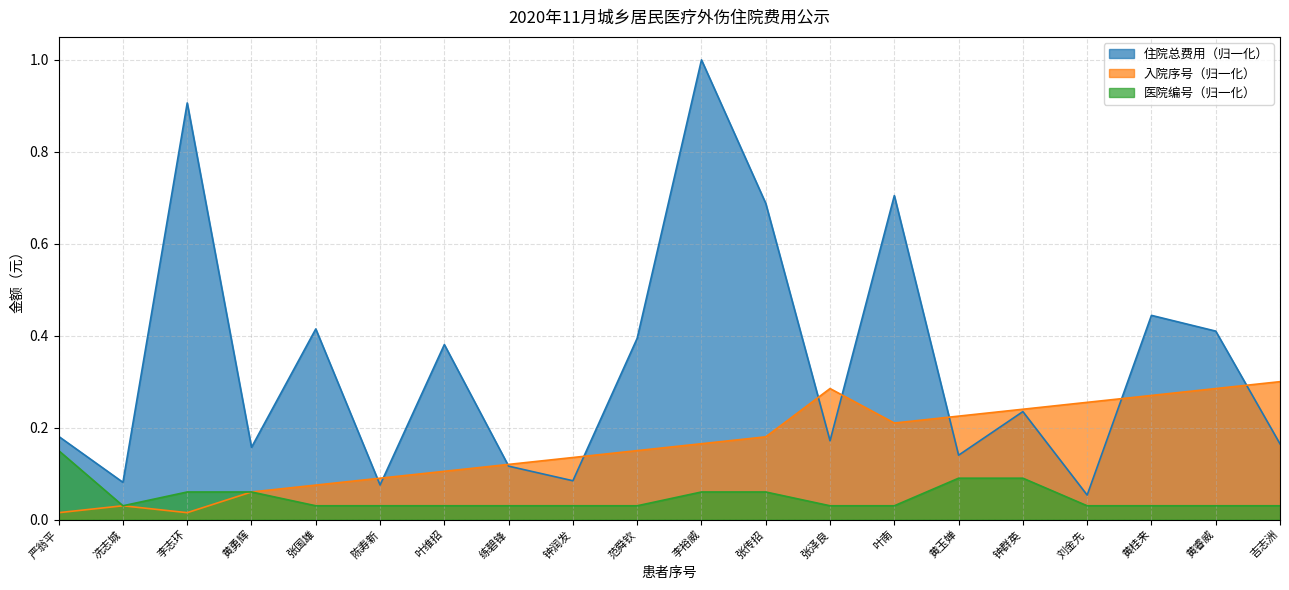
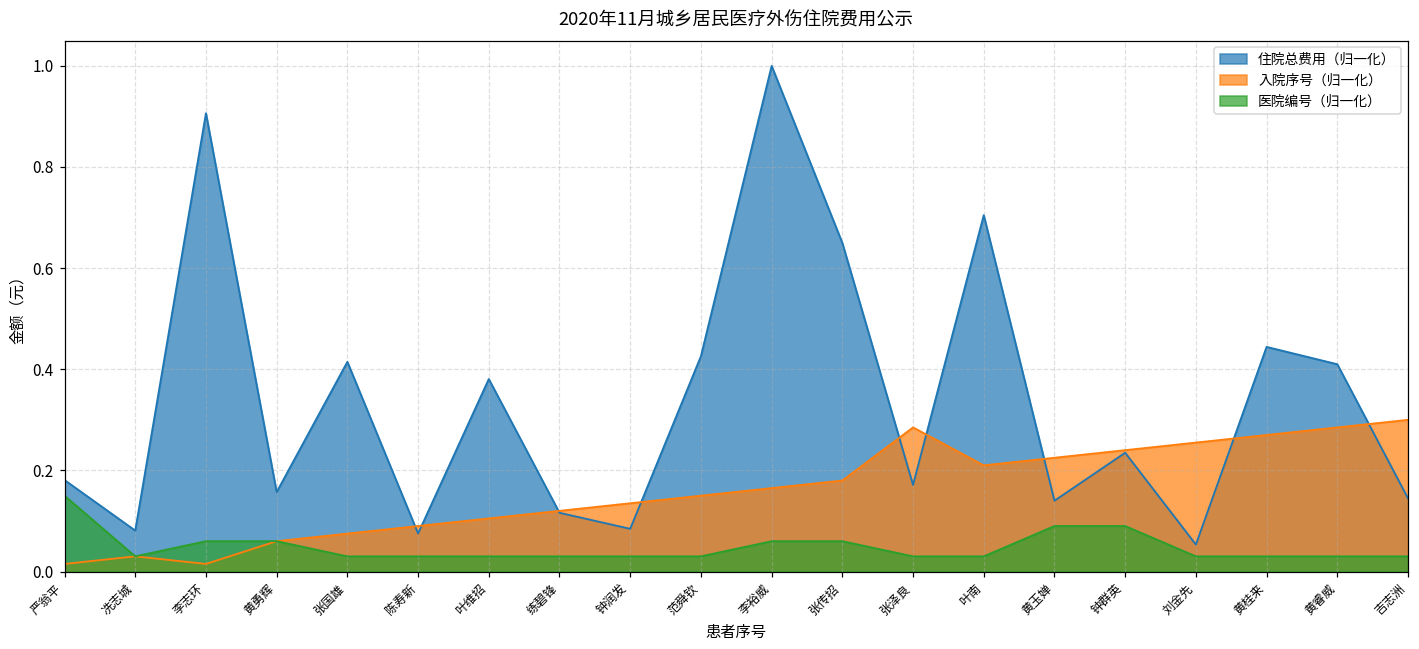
住院总费用（归一化）, 范舜钦: 0.39 -> 0.43
住院总费用（归一化）, 张传招: 0.69 -> 0.65
住院总费用（归一化）, 吉志洲: 0.16 -> 0.14
